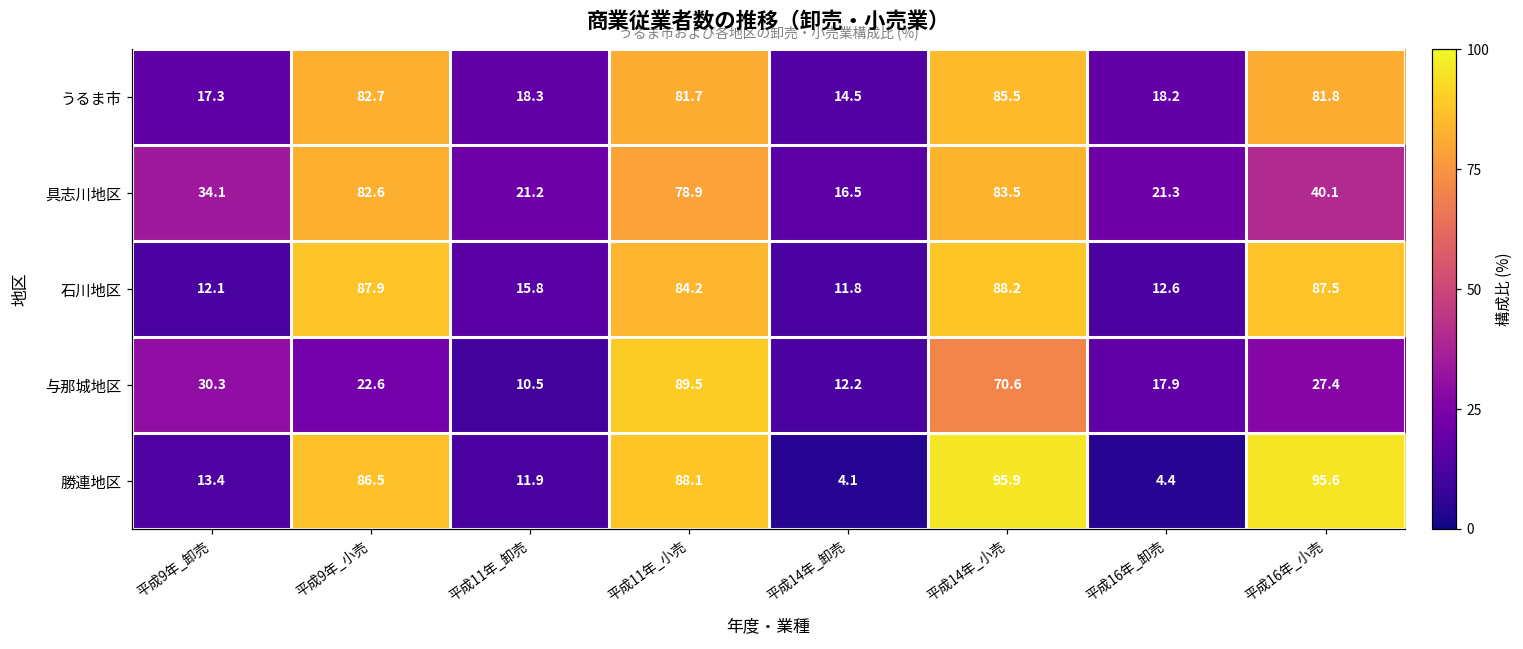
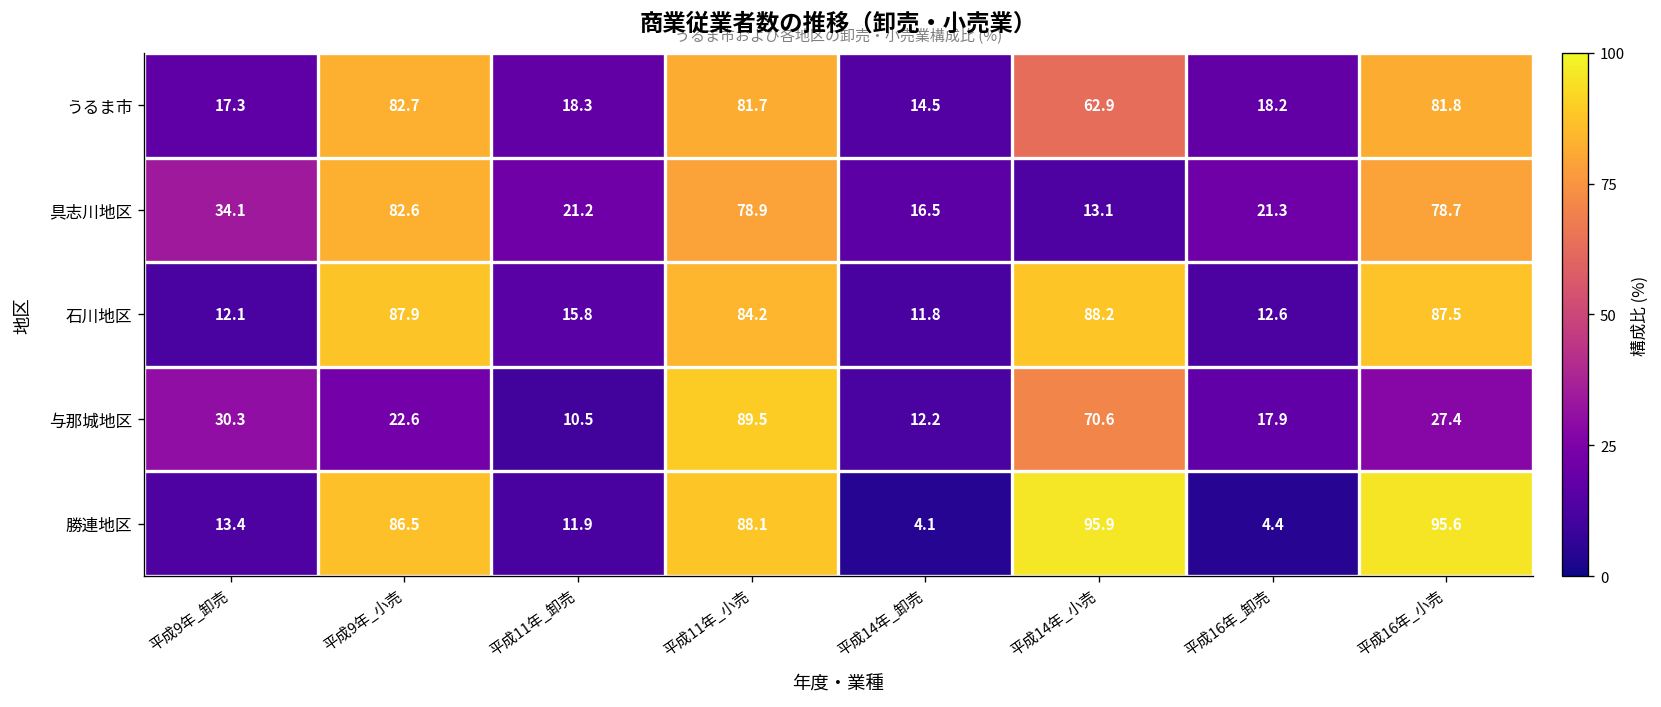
うるま市, 平成14年_小売: 85.5 -> 62.9
具志川地区, 平成14年_小売: 83.5 -> 13.1
具志川地区, 平成16年_小売: 40.1 -> 78.7
